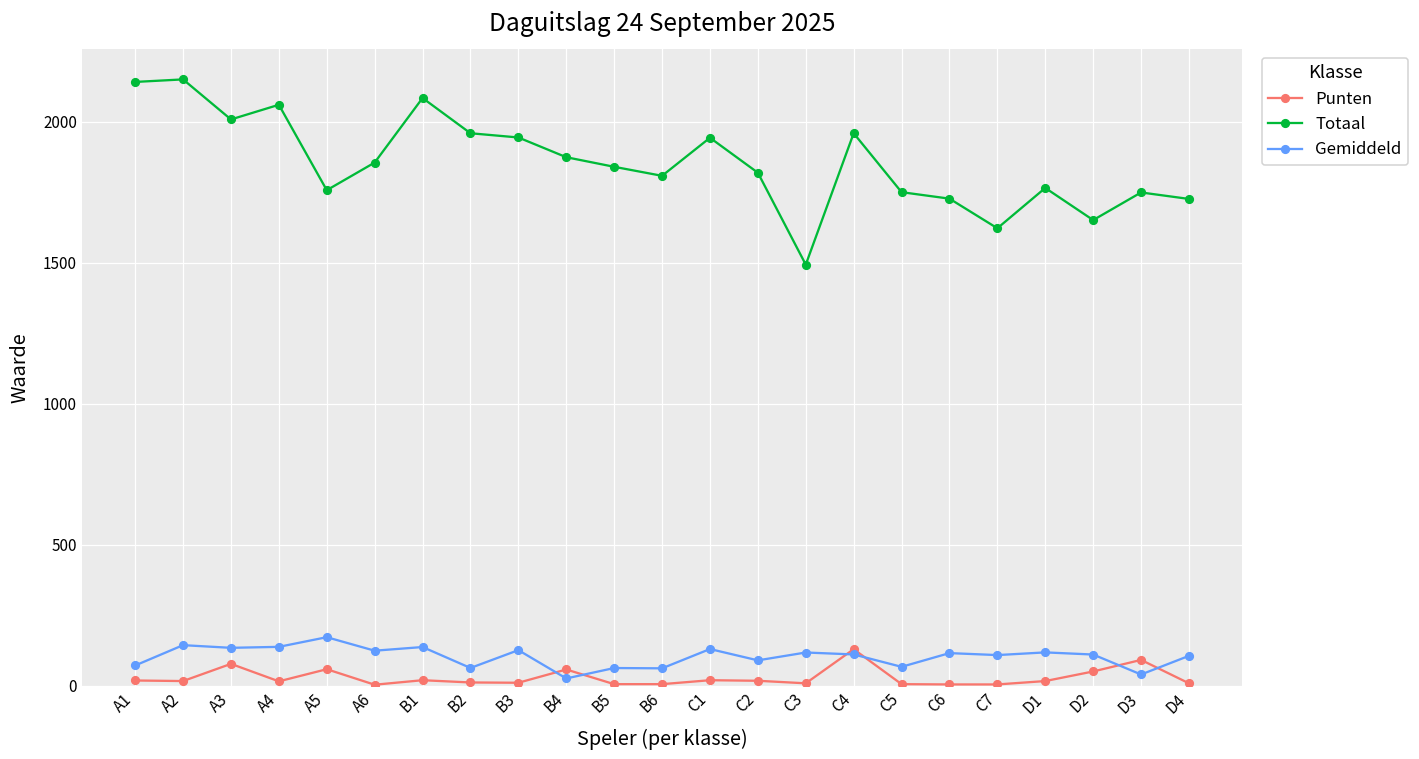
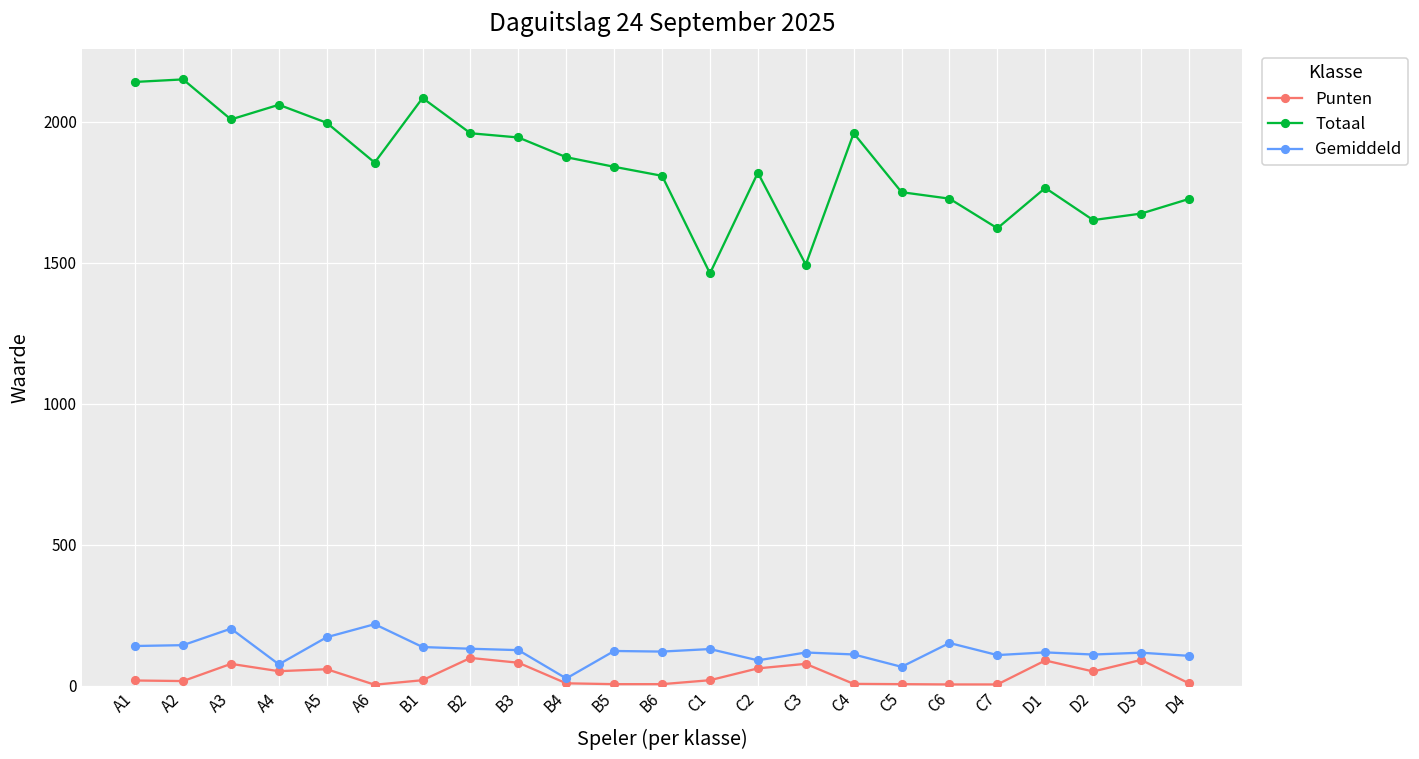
Gemiddeld, A1: 70 -> 140
Gemiddeld, A3: 130 -> 200
Punten, A4: 20 -> 50
Gemiddeld, A4: 140 -> 80
Totaal, A5: 1760 -> 2000
Gemiddeld, A6: 120 -> 220
Punten, B2: 10 -> 100
Gemiddeld, B2: 60 -> 130
Punten, B3: 10 -> 80
Punten, B4: 60 -> 10
Gemiddeld, B5: 60 -> 120
Gemiddeld, B6: 60 -> 120
Totaal, C1: 1940 -> 1460
Punten, C2: 20 -> 60
Punten, C3: 10 -> 80
Punten, C4: 130 -> 10
Gemiddeld, C6: 120 -> 150
Punten, D1: 20 -> 90
Totaal, D3: 1750 -> 1670
Gemiddeld, D3: 40 -> 120
